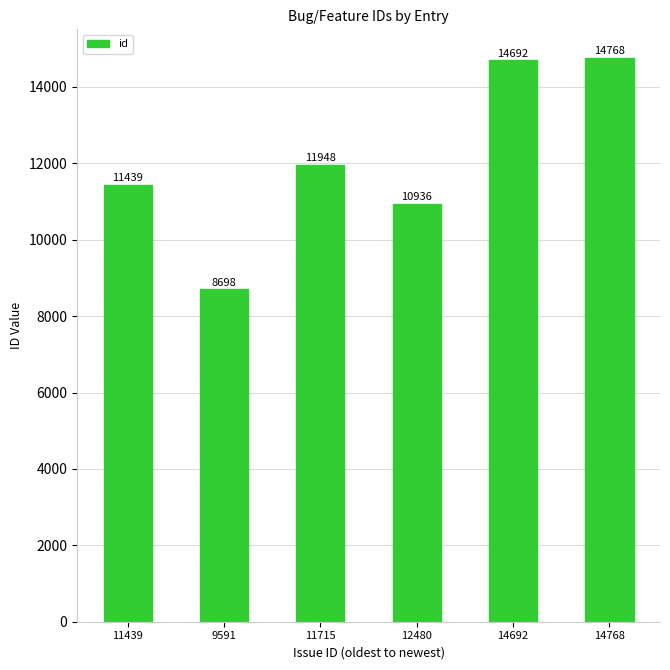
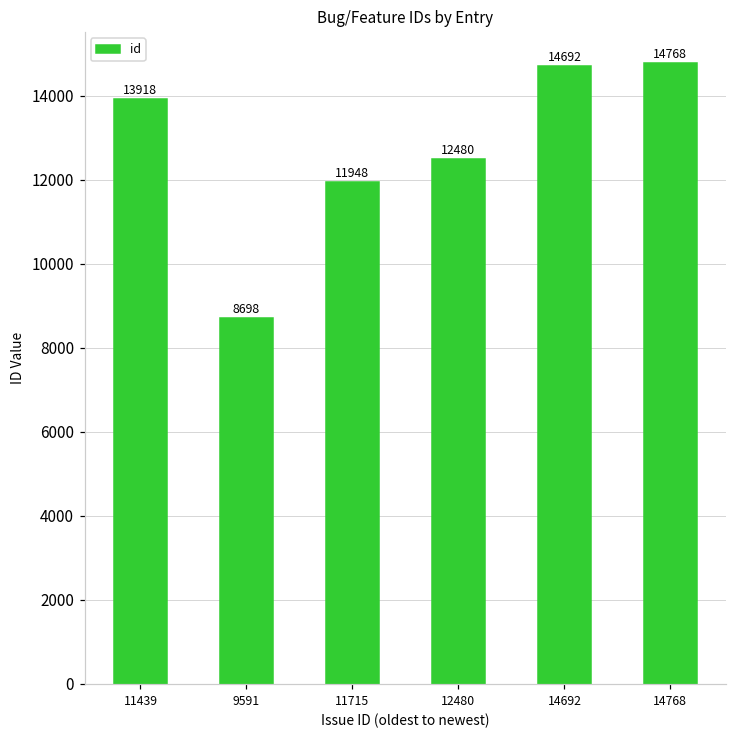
11439: 11439 -> 13918
12480: 10936 -> 12480
